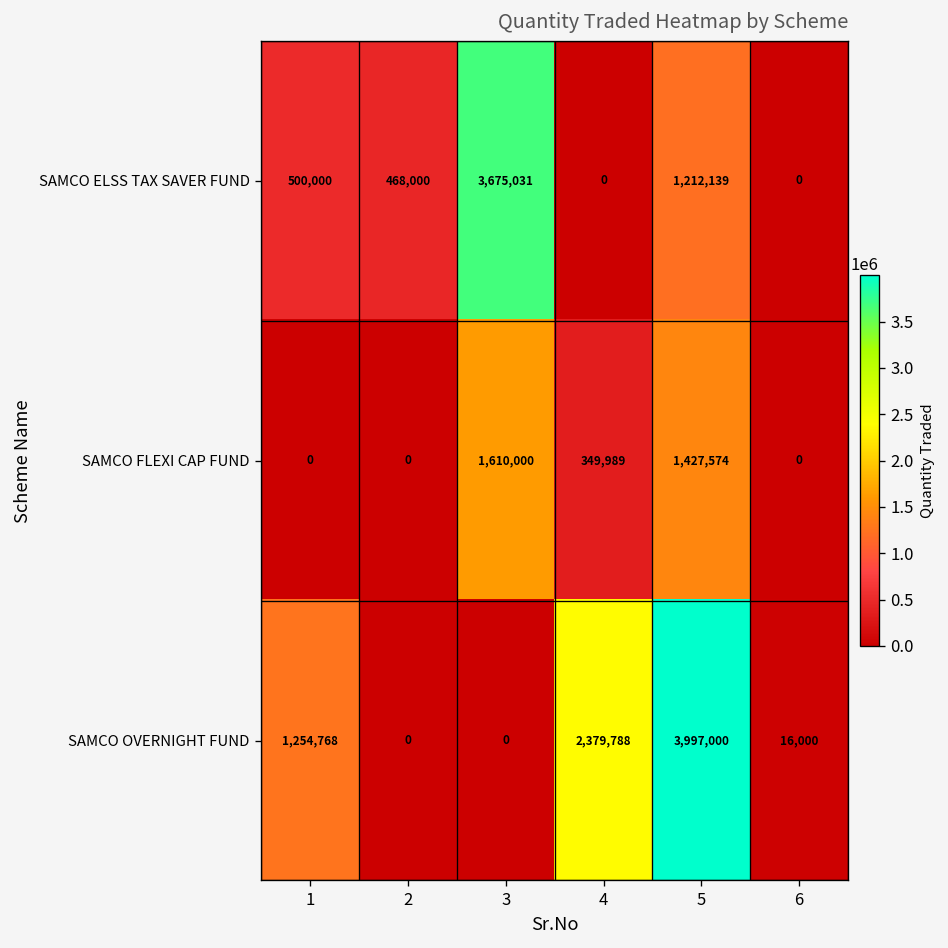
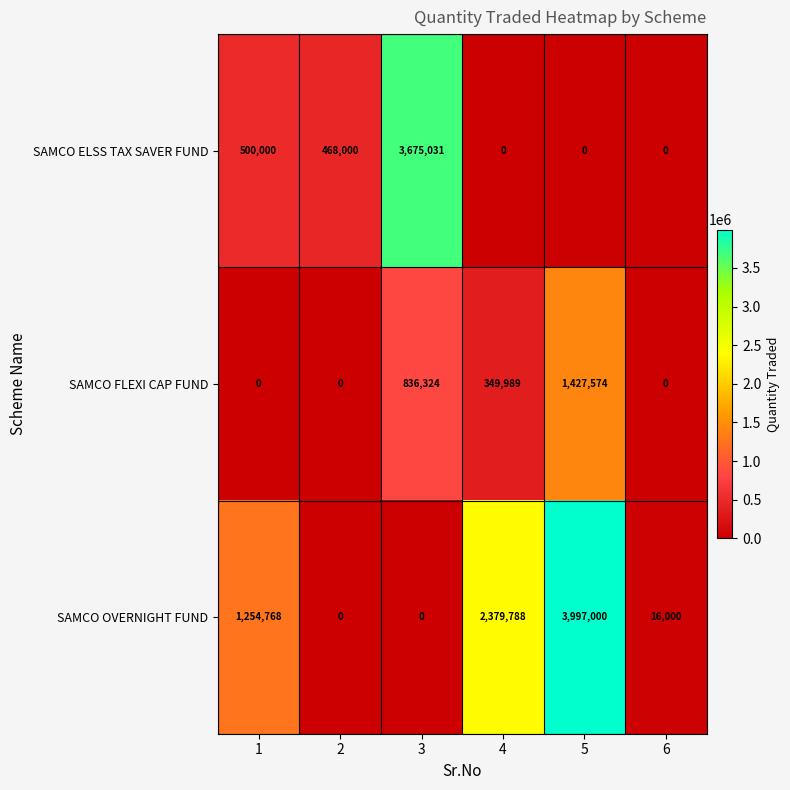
SAMCO ELSS TAX SAVER FUND, 5: 1,212,139 -> 0
SAMCO FLEXI CAP FUND, 3: 1,610,000 -> 836,324
